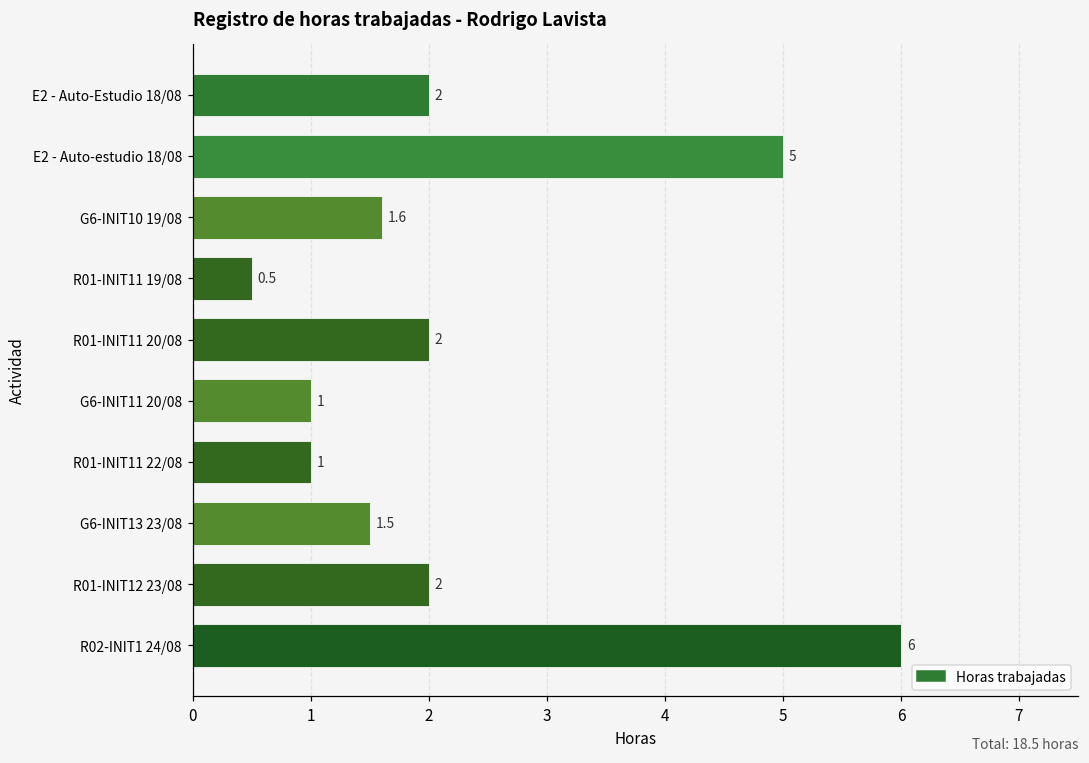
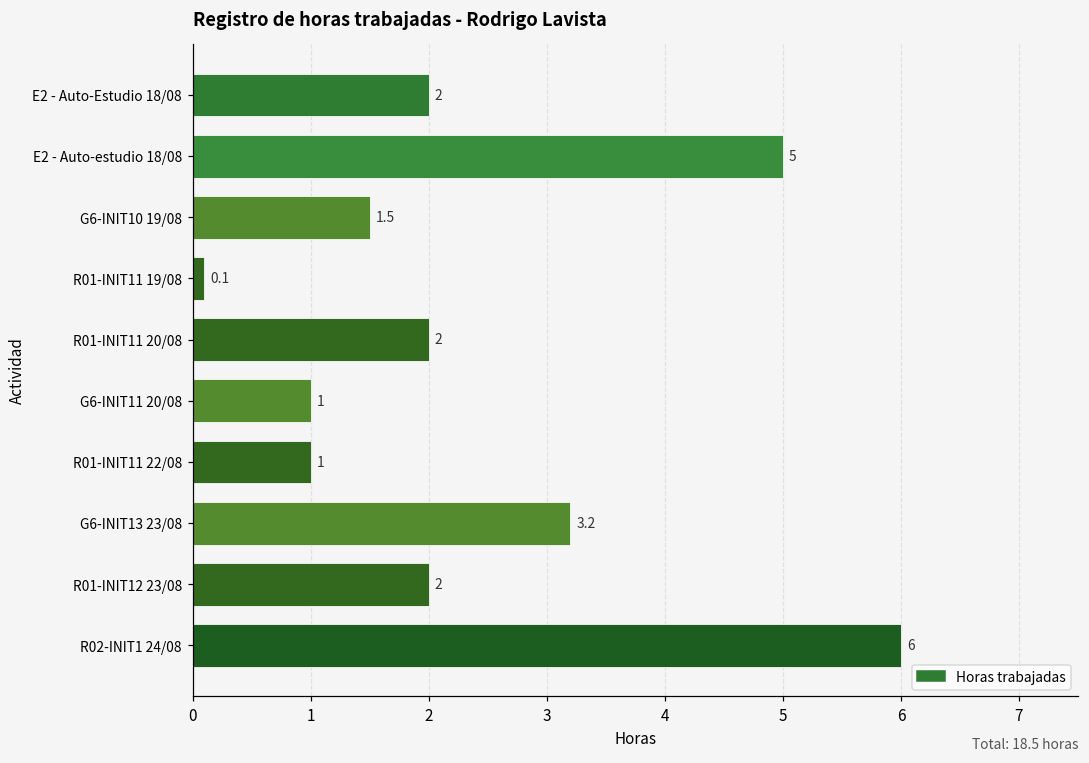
G6-INIT10 19/08: 1.6 -> 1.5
R01-INIT11 19/08: 0.5 -> 0.1
G6-INIT13 23/08: 1.5 -> 3.2
